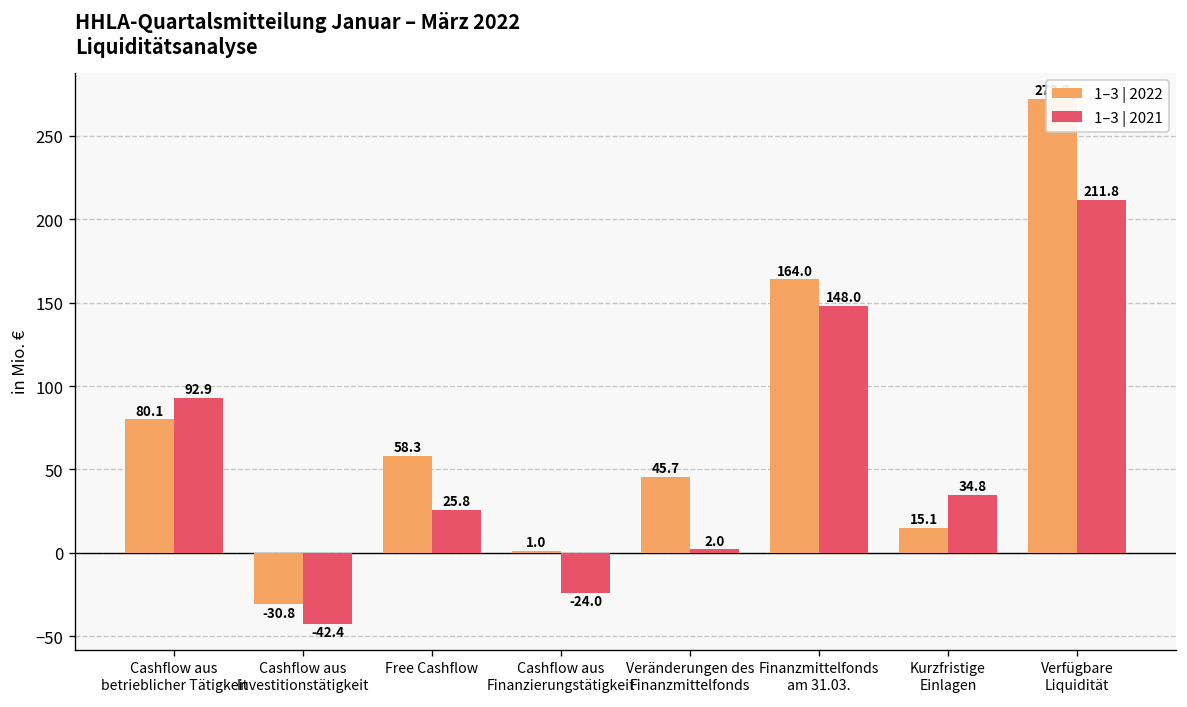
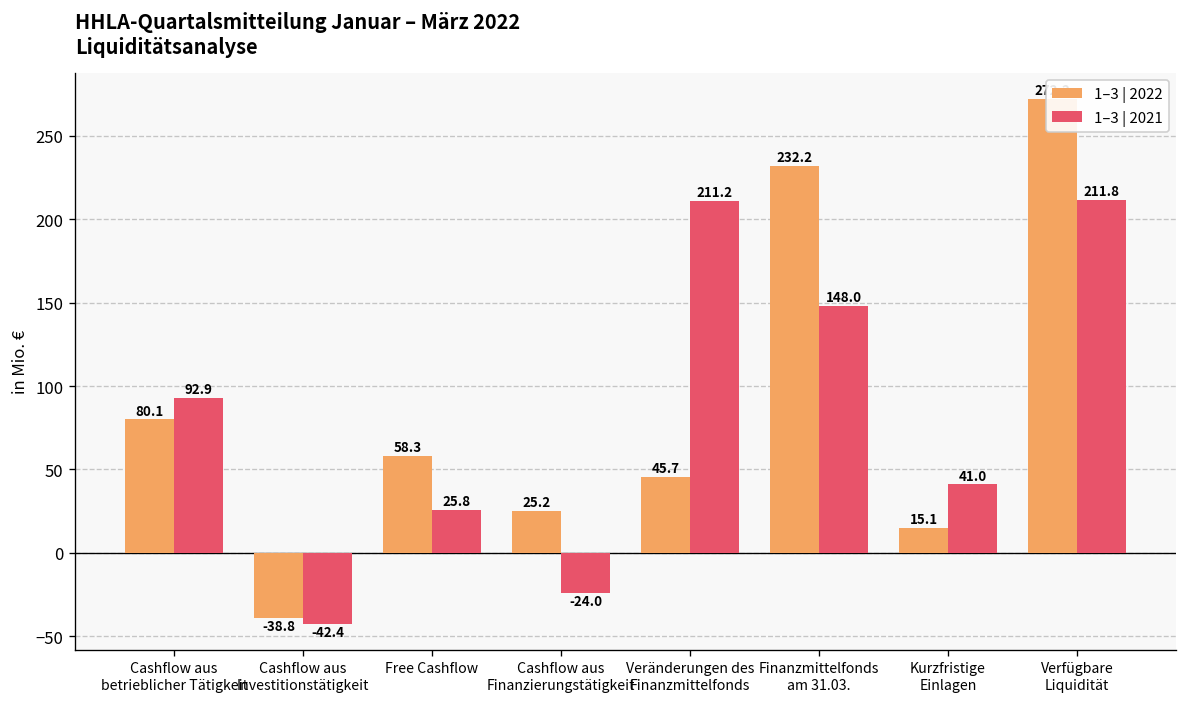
1–3 | 2022, Cashflow aus Investitionstätigkeit: -30.8 -> -38.8
1–3 | 2022, Cashflow aus Finanzierungstätigkeit: 1.0 -> 25.2
1–3 | 2021, Veränderungen des Finanzmittelfonds: 2.0 -> 211.2
1–3 | 2022, Finanzmittelfonds am 31.03.: 164.0 -> 232.2
1–3 | 2021, Kurzfristige Einlagen: 34.8 -> 41.0
